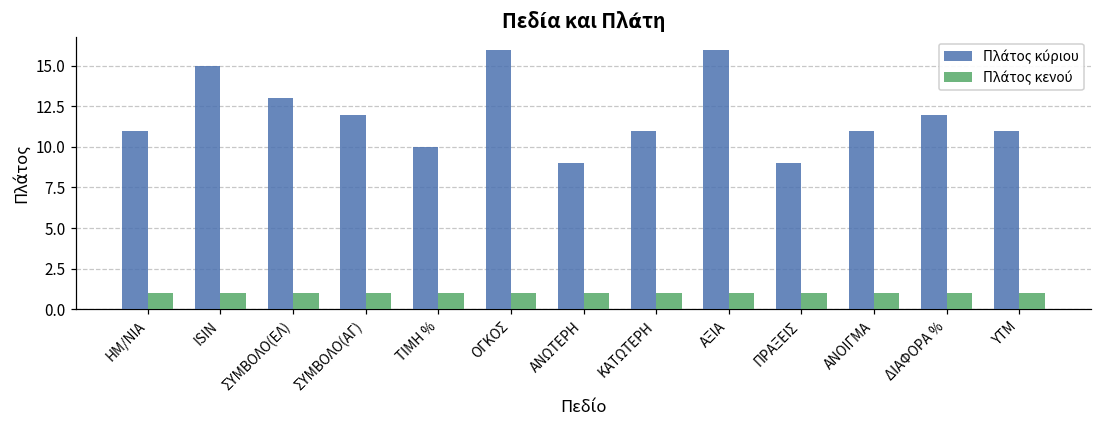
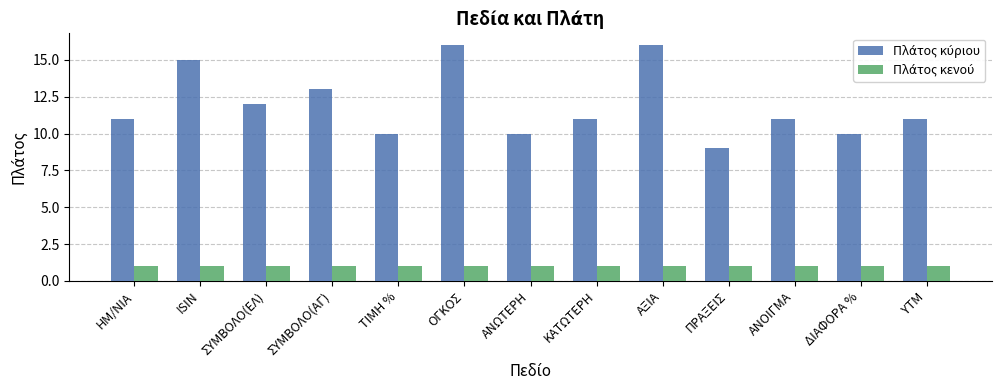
Πλάτος κύριου, ΣΥΜΒΟΛΟ(ΕΛ): 13 -> 12
Πλάτος κύριου, ΣΥΜΒΟΛΟ(ΑΓ): 12 -> 13
Πλάτος κύριου, ΑΝΩΤΕΡΗ: 9 -> 10
Πλάτος κύριου, ΔΙΑΦΟΡΑ %: 12 -> 10
